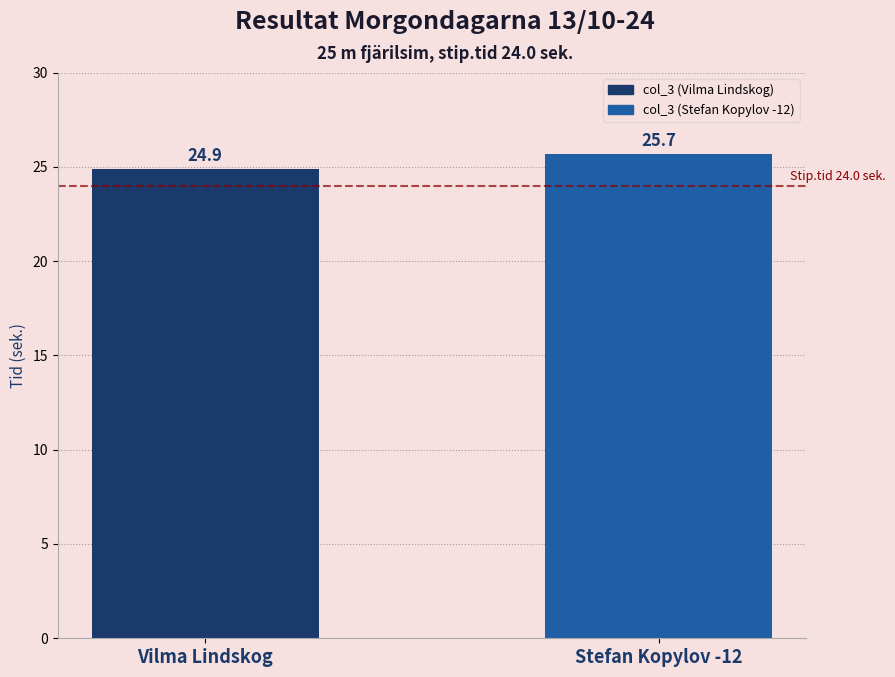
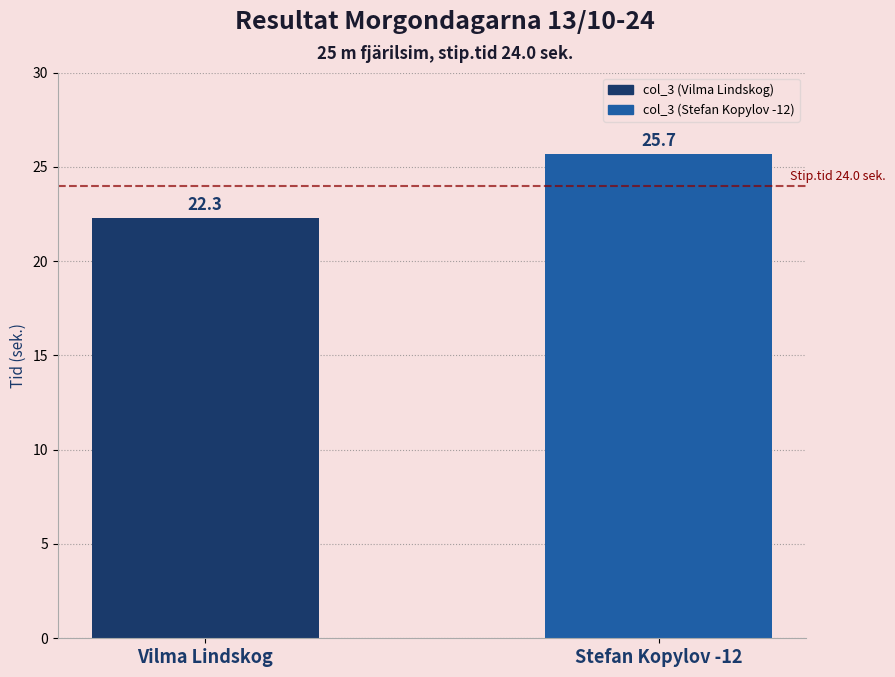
Vilma Lindskog: 24.9 -> 22.3
